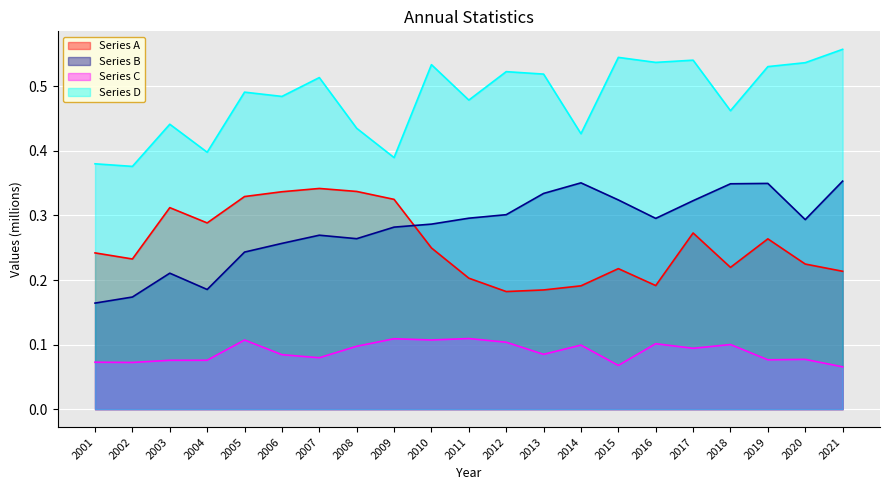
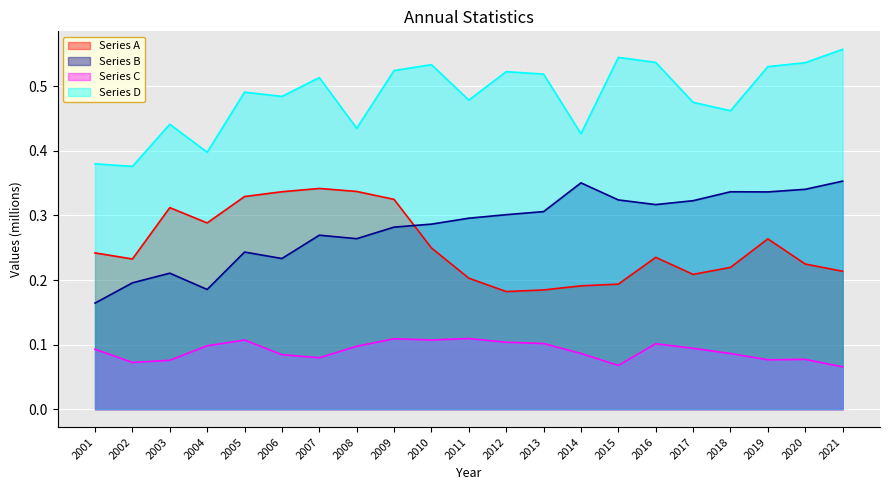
Series C, 2001: 0.07 -> 0.09
Series B, 2002: 0.17 -> 0.20
Series C, 2004: 0.08 -> 0.10
Series B, 2006: 0.26 -> 0.23
Series D, 2009: 0.39 -> 0.52
Series B, 2013: 0.33 -> 0.31
Series C, 2013: 0.08 -> 0.10
Series C, 2014: 0.10 -> 0.09
Series A, 2015: 0.22 -> 0.19
Series A, 2016: 0.19 -> 0.24
Series B, 2016: 0.30 -> 0.32
Series A, 2017: 0.27 -> 0.21
Series D, 2017: 0.54 -> 0.48
Series B, 2018: 0.35 -> 0.34
Series C, 2018: 0.10 -> 0.09
Series B, 2019: 0.35 -> 0.34
Series B, 2020: 0.29 -> 0.34
